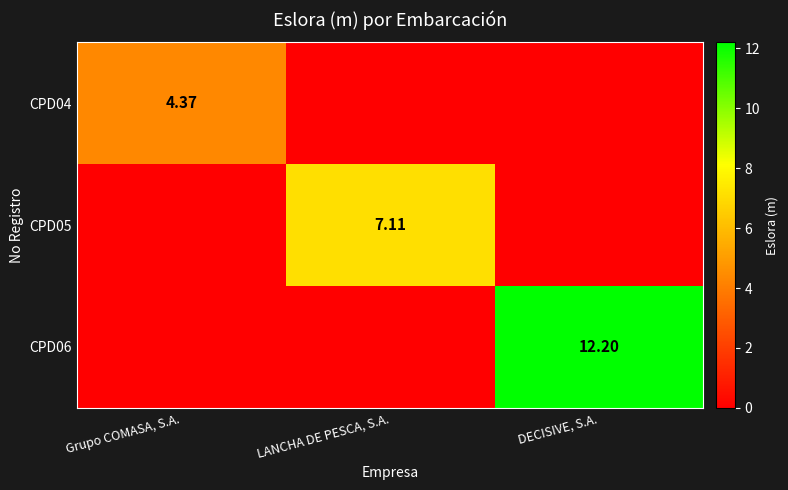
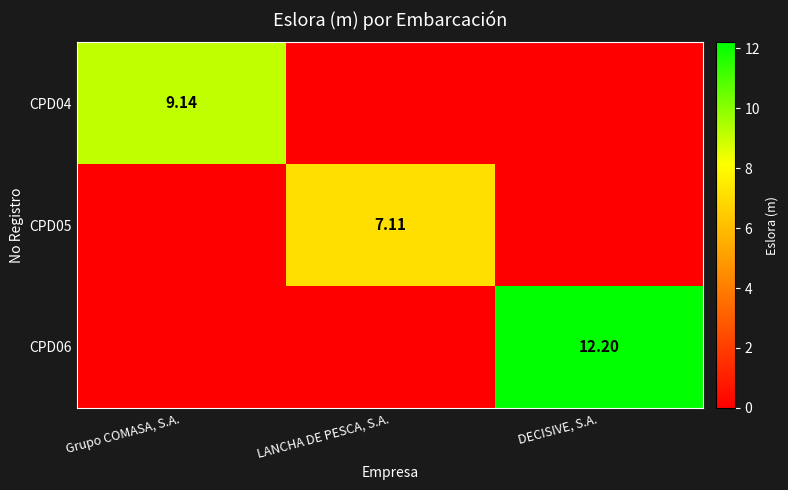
CPD04, Grupo COMASA, S.A.: 4.37 -> 9.14
